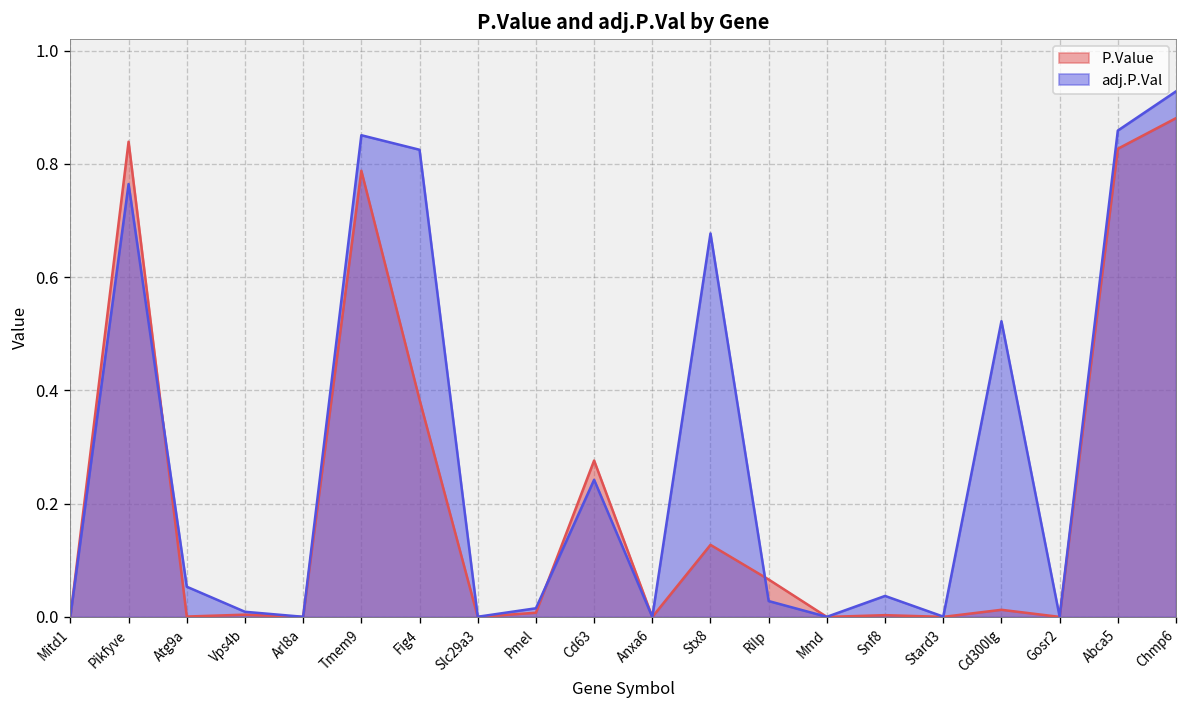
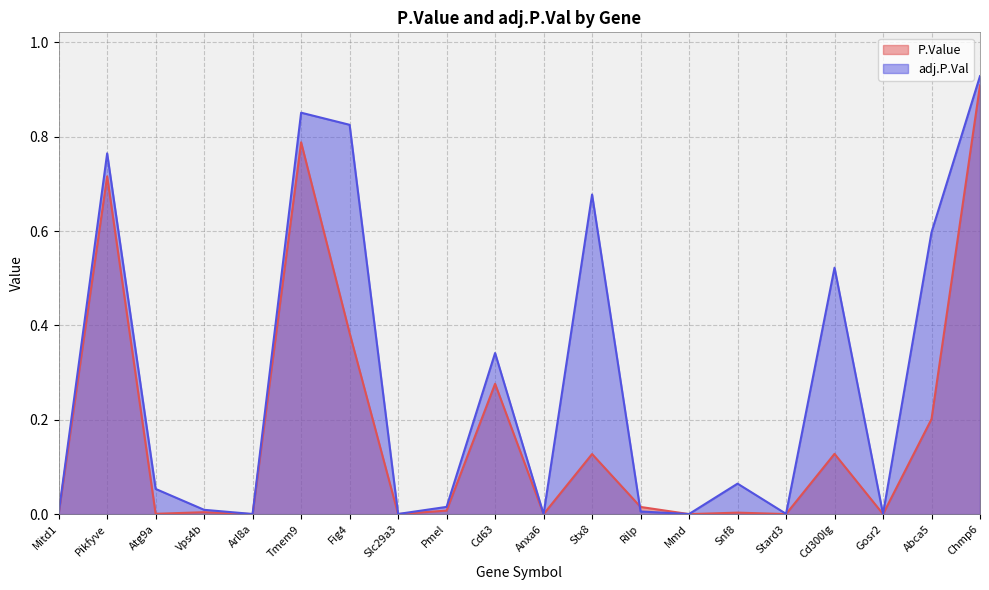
P.Value, Pikfyve: 0.84 -> 0.72
adj.P.Val, Cd63: 0.24 -> 0.34
P.Value, Rilp: 0.07 -> 0.02
adj.P.Val, Rilp: 0.03 -> 0.01
adj.P.Val, Snf8: 0.04 -> 0.06
P.Value, Cd300lg: 0.01 -> 0.13
P.Value, Abca5: 0.83 -> 0.20
adj.P.Val, Abca5: 0.86 -> 0.60
P.Value, Chmp6: 0.88 -> 0.91
